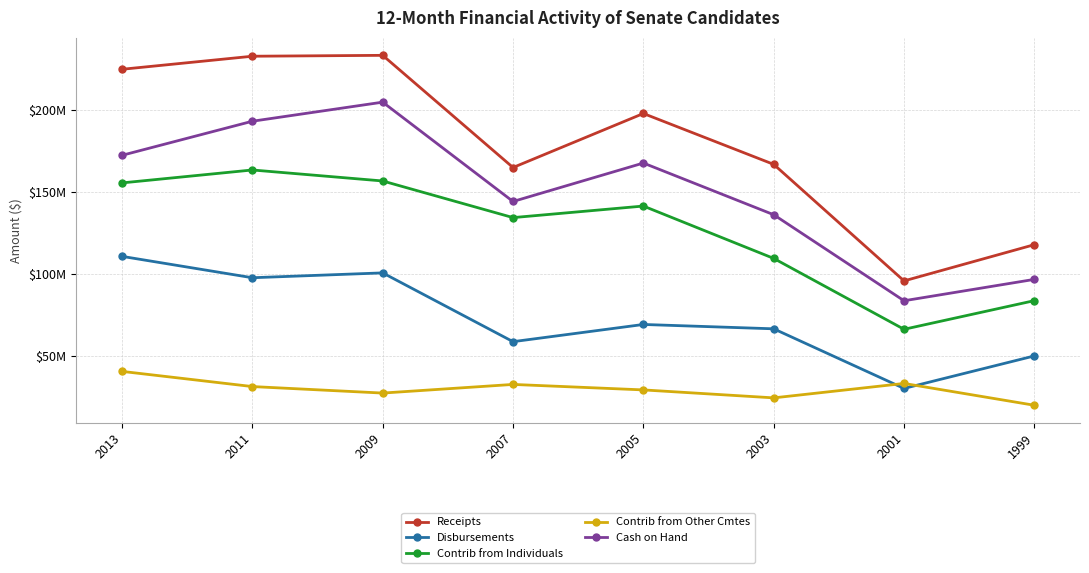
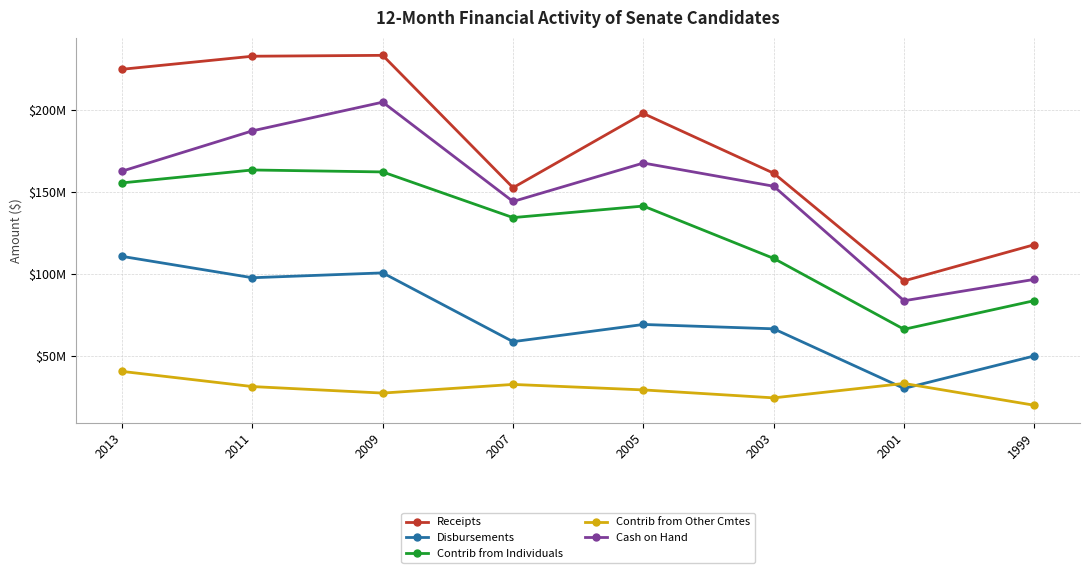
Cash on Hand, 2013: $172000000 -> $162000000
Cash on Hand, 2011: $193000000 -> $187000000
Contrib from Individuals, 2009: $156000000 -> $162000000
Receipts, 2007: $165000000 -> $152000000
Receipts, 2003: $167000000 -> $161000000
Cash on Hand, 2003: $136000000 -> $153000000
